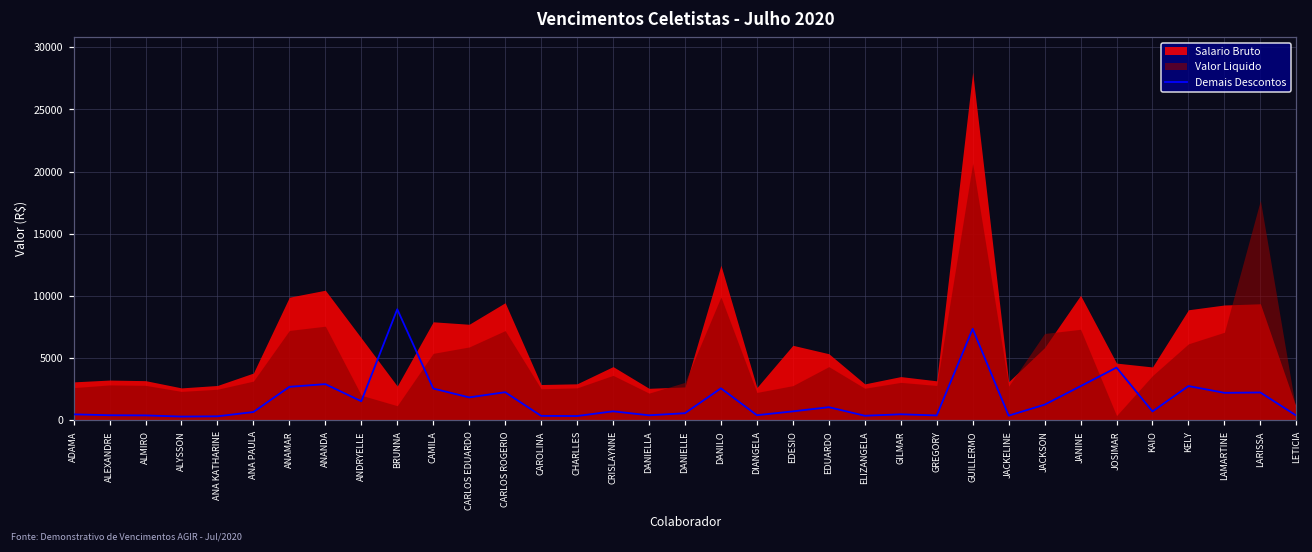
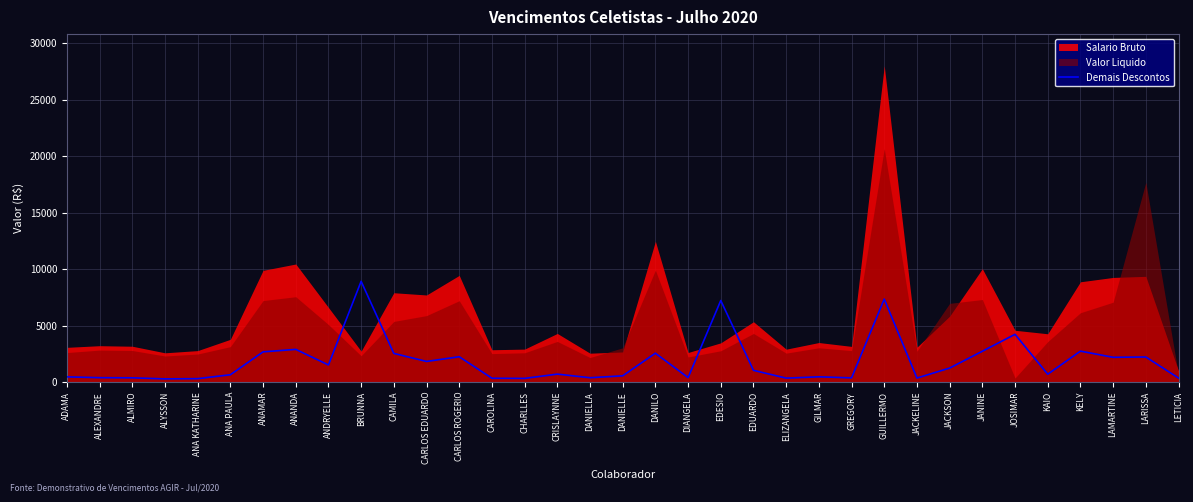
Valor Liquido, ANDRYELLE: 2000 -> 5100
Valor Liquido, BRUNNA: 1200 -> 2300
Demais Descontos, EDESIO: 700 -> 7200
Salario Bruto, EDESIO: 6000 -> 3500
